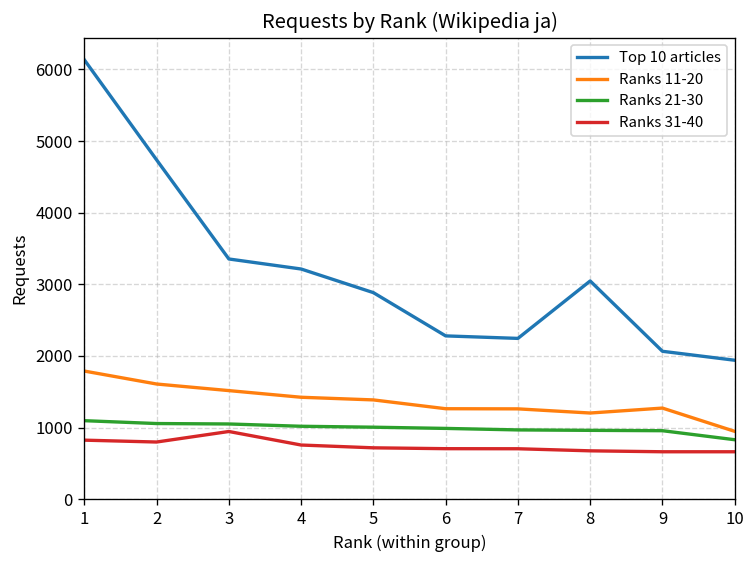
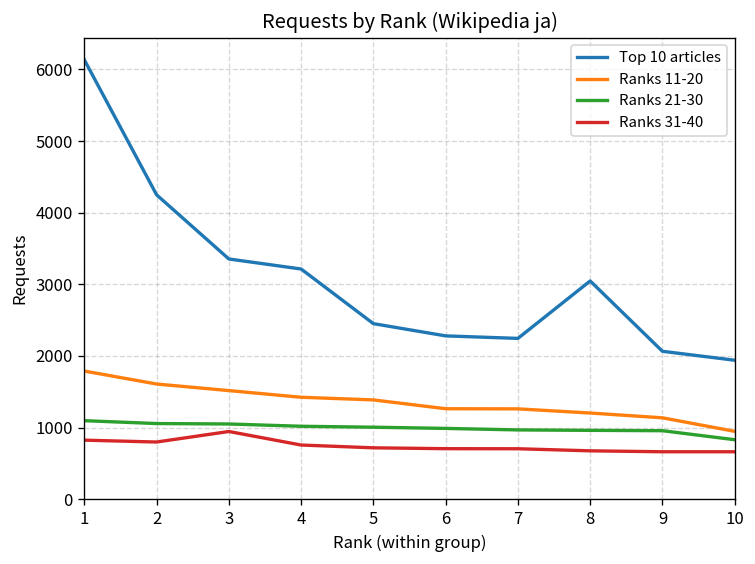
Top 10 articles, 2: 4700 -> 4300
Top 10 articles, 5: 2900 -> 2500
Ranks 11-20, 9: 1300 -> 1100
